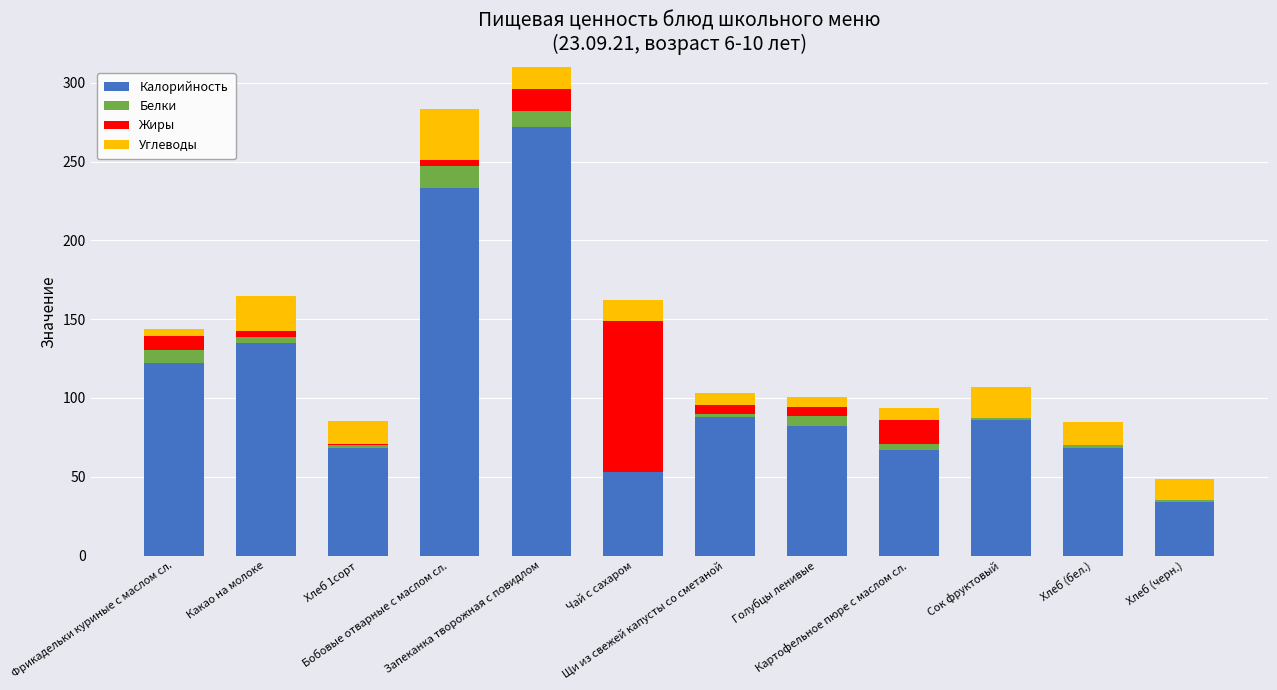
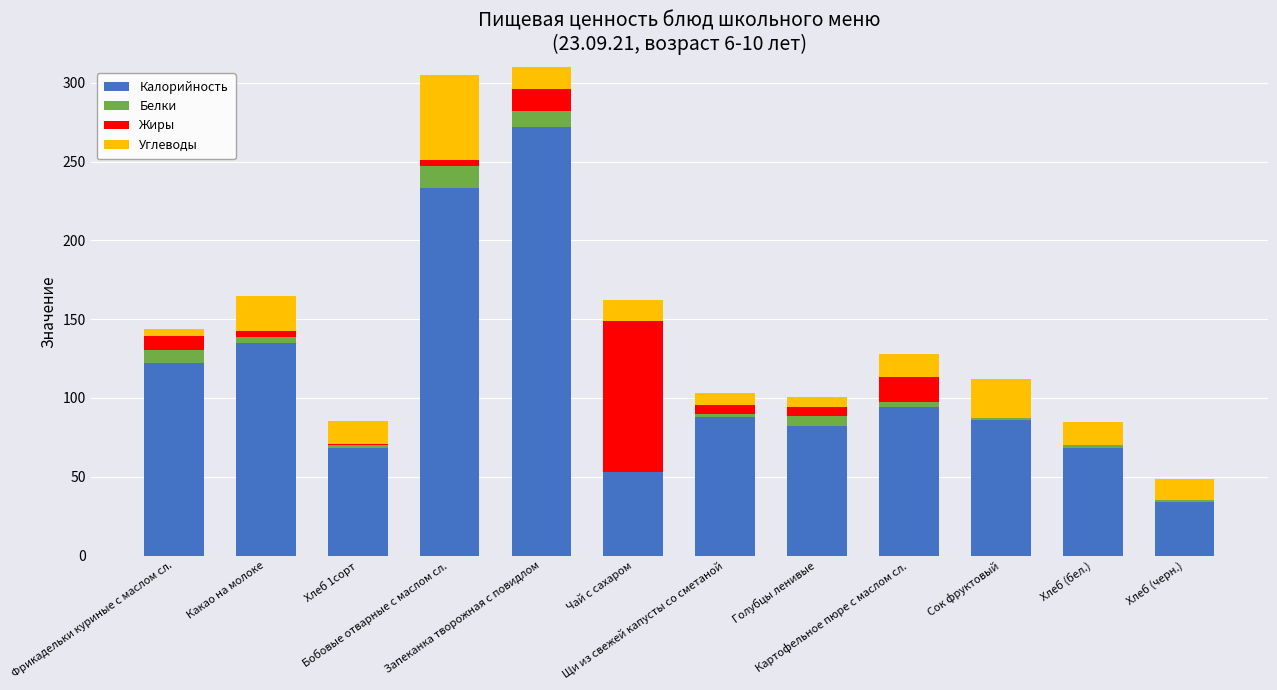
Углеводы, Бобовые отварные с маслом сл.: 32 -> 54
Калорийность, Картофельное пюре с маслом сл.: 67 -> 94
Углеводы, Картофельное пюре с маслом сл.: 7 -> 15
Углеводы, Сок фруктовый: 20 -> 25
